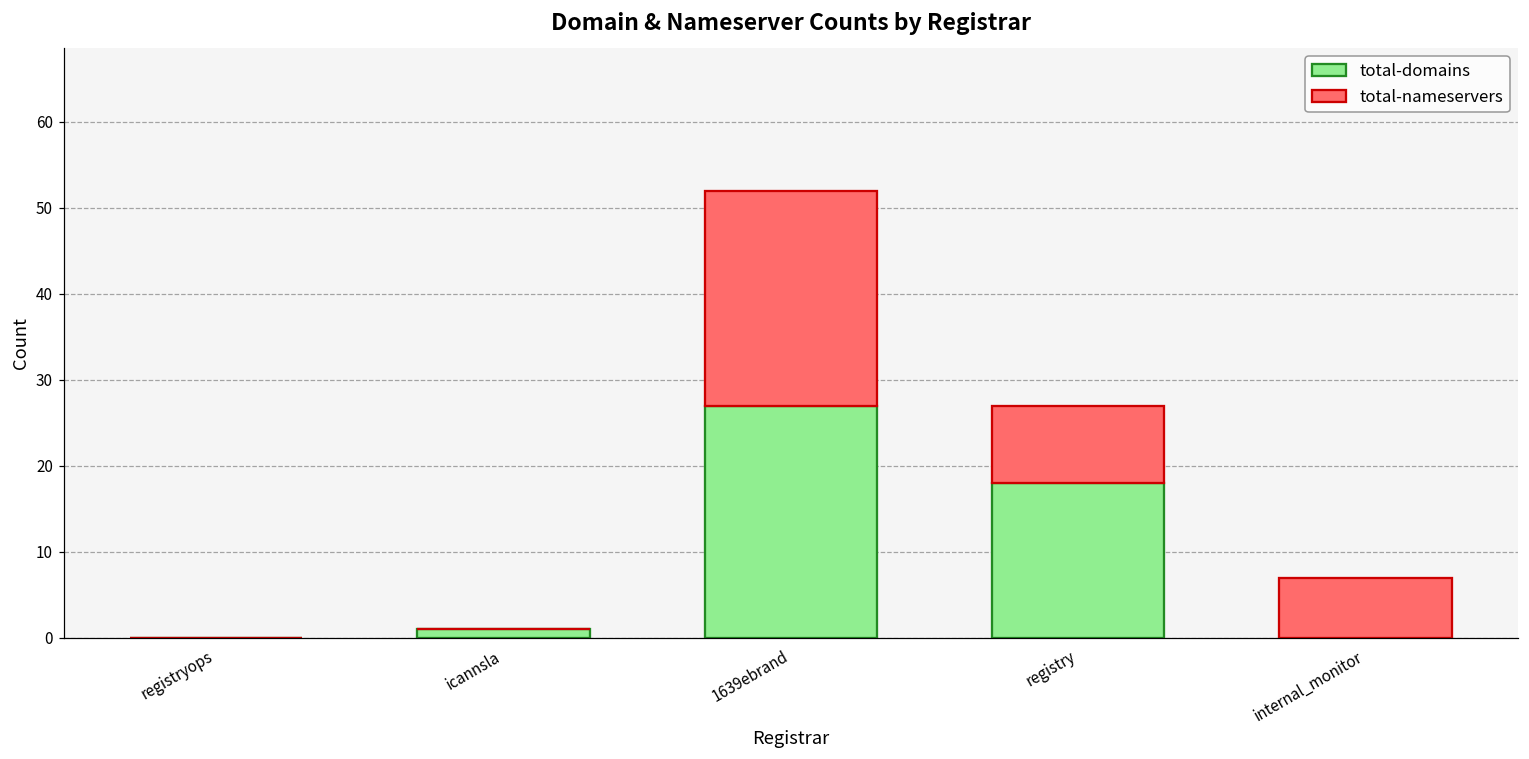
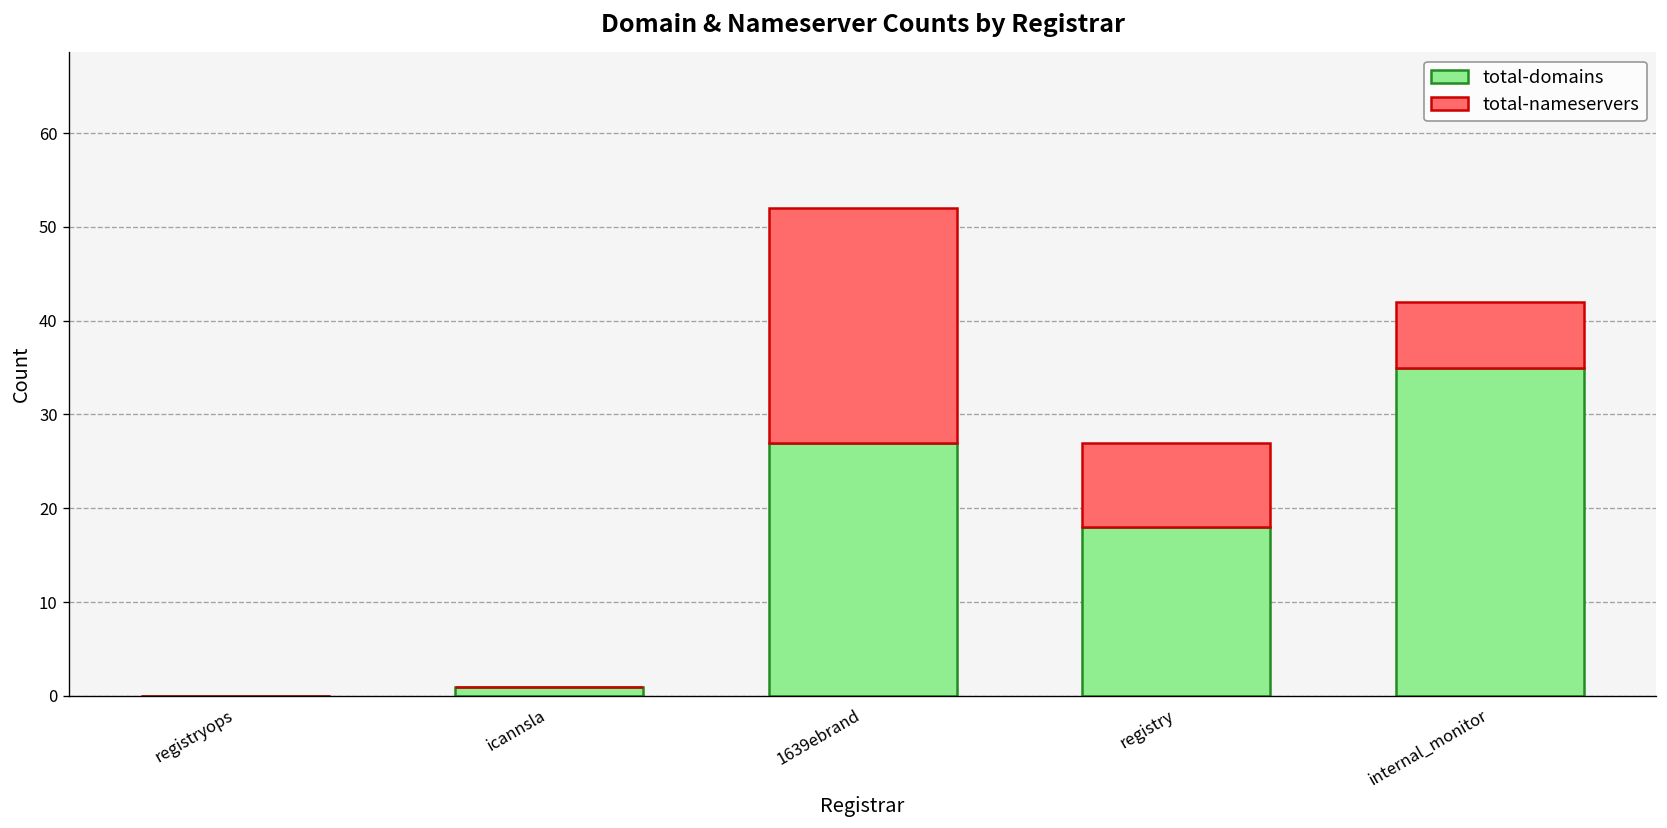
total-domains, internal_monitor: 0 -> 35
